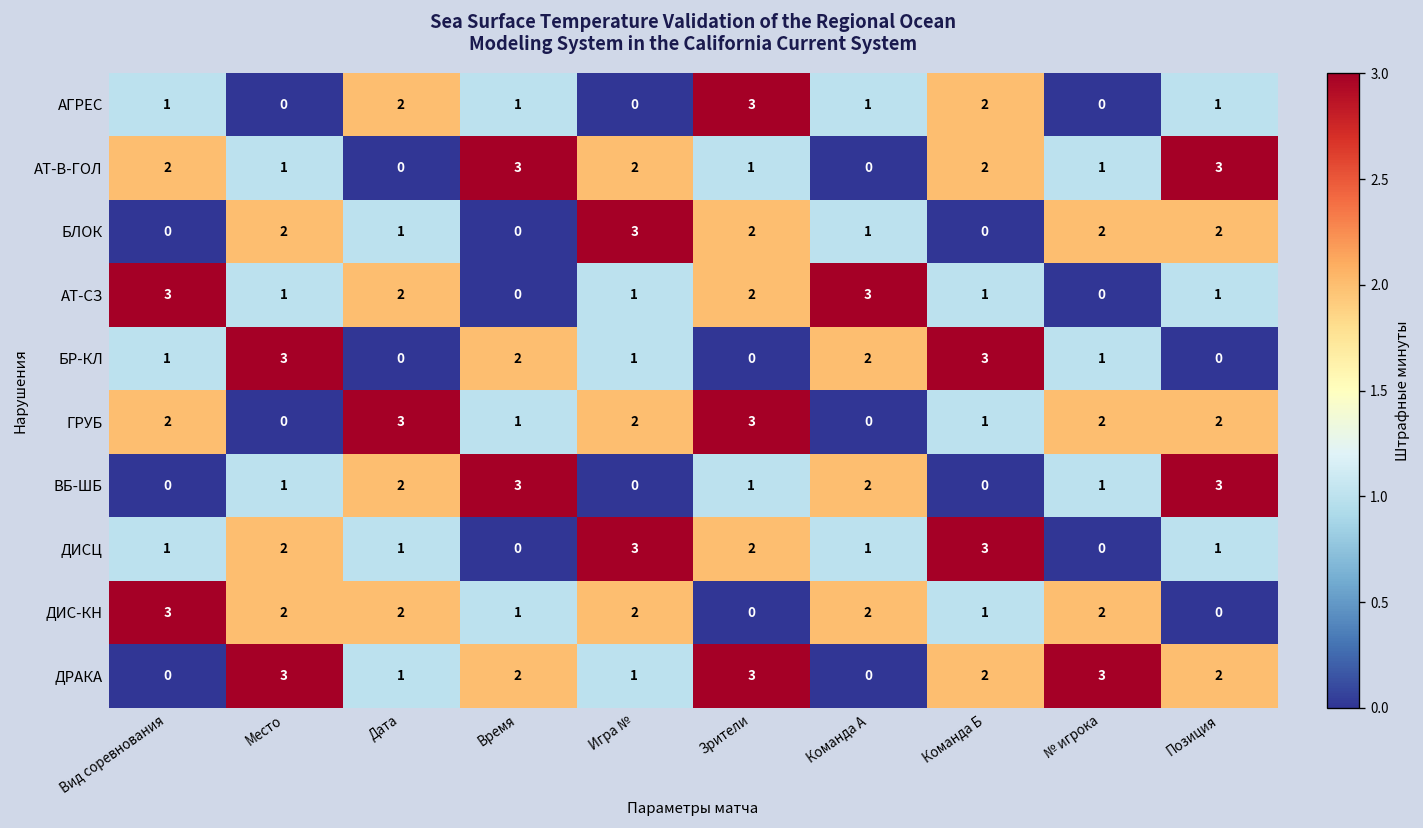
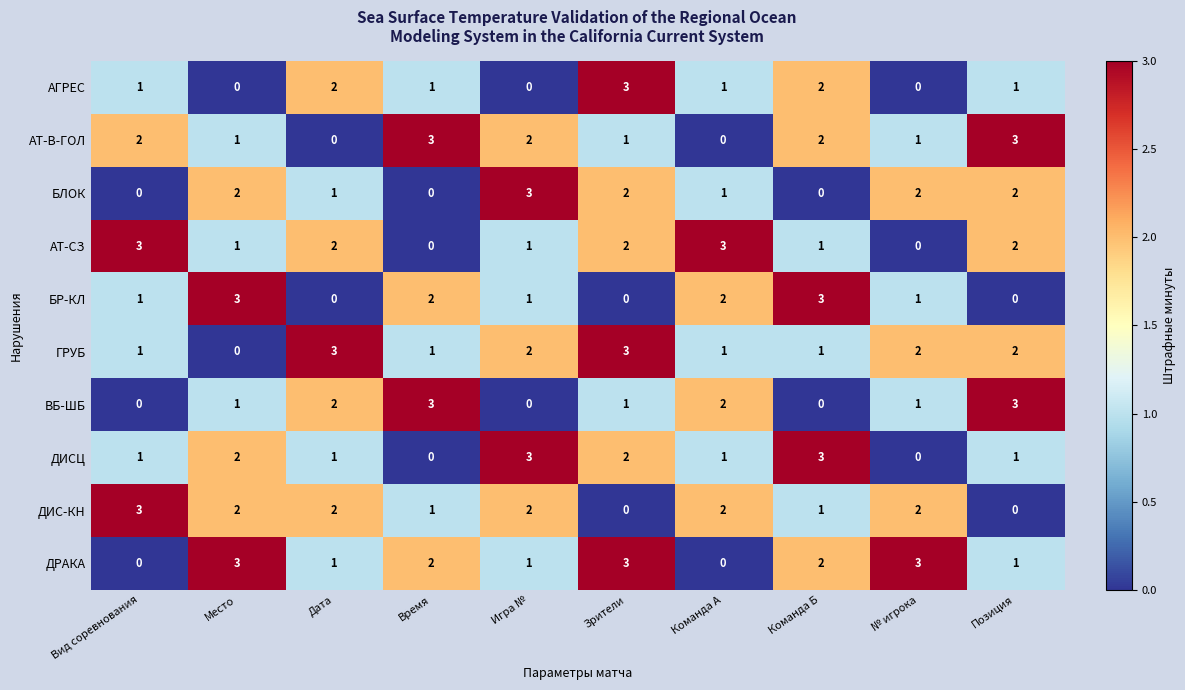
АТ-СЗ, Позиция: 1 -> 2
ГРУБ, Вид соревнования: 2 -> 1
ГРУБ, Команда A: 0 -> 1
ДРАКА, Позиция: 2 -> 1
